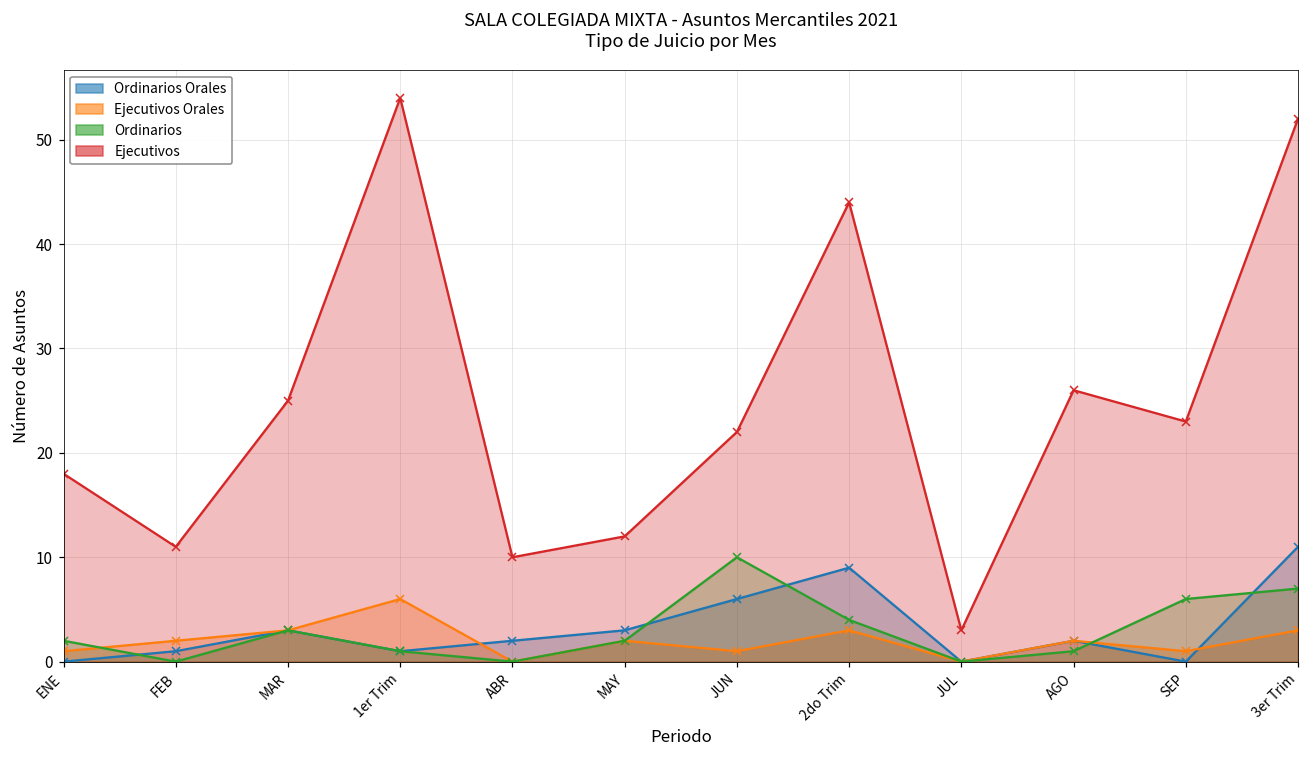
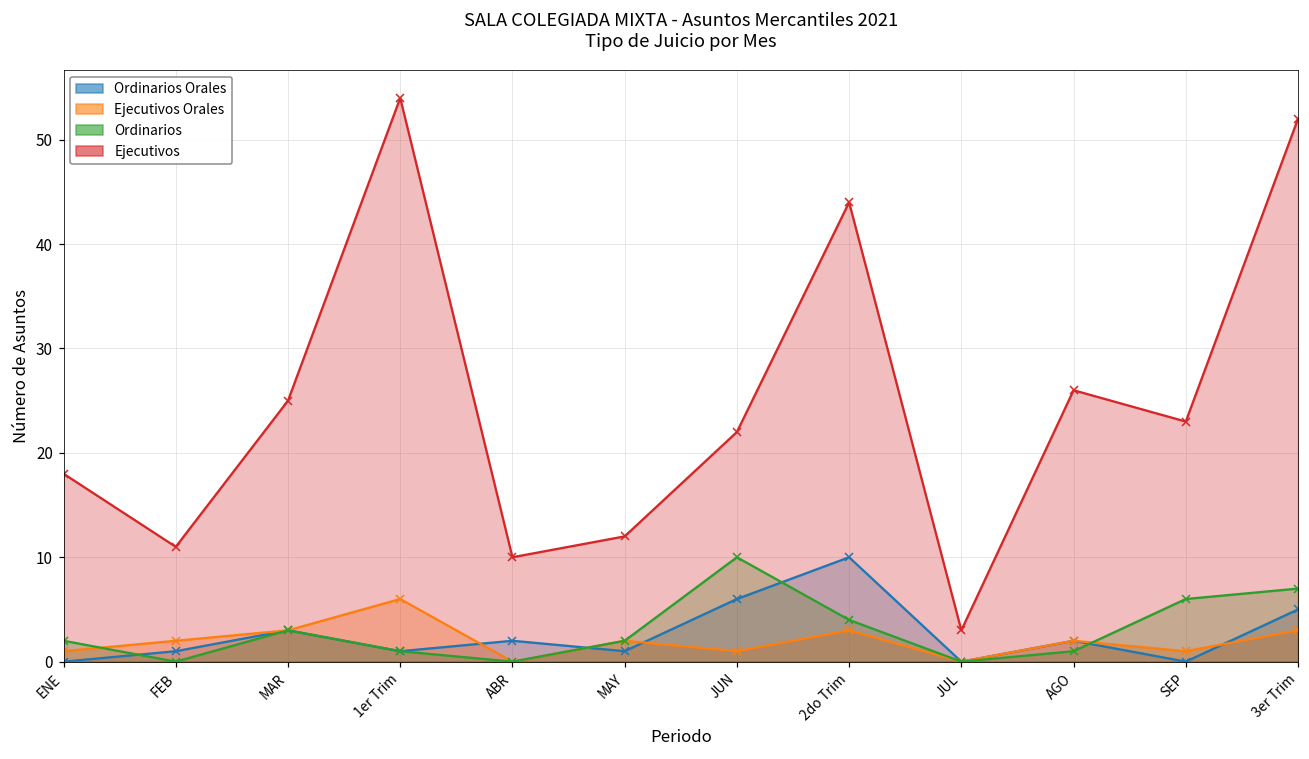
Ordinarios Orales, MAY: 3 -> 1
Ordinarios Orales, 2do Trim: 9 -> 10
Ordinarios Orales, 3er Trim: 11 -> 5
